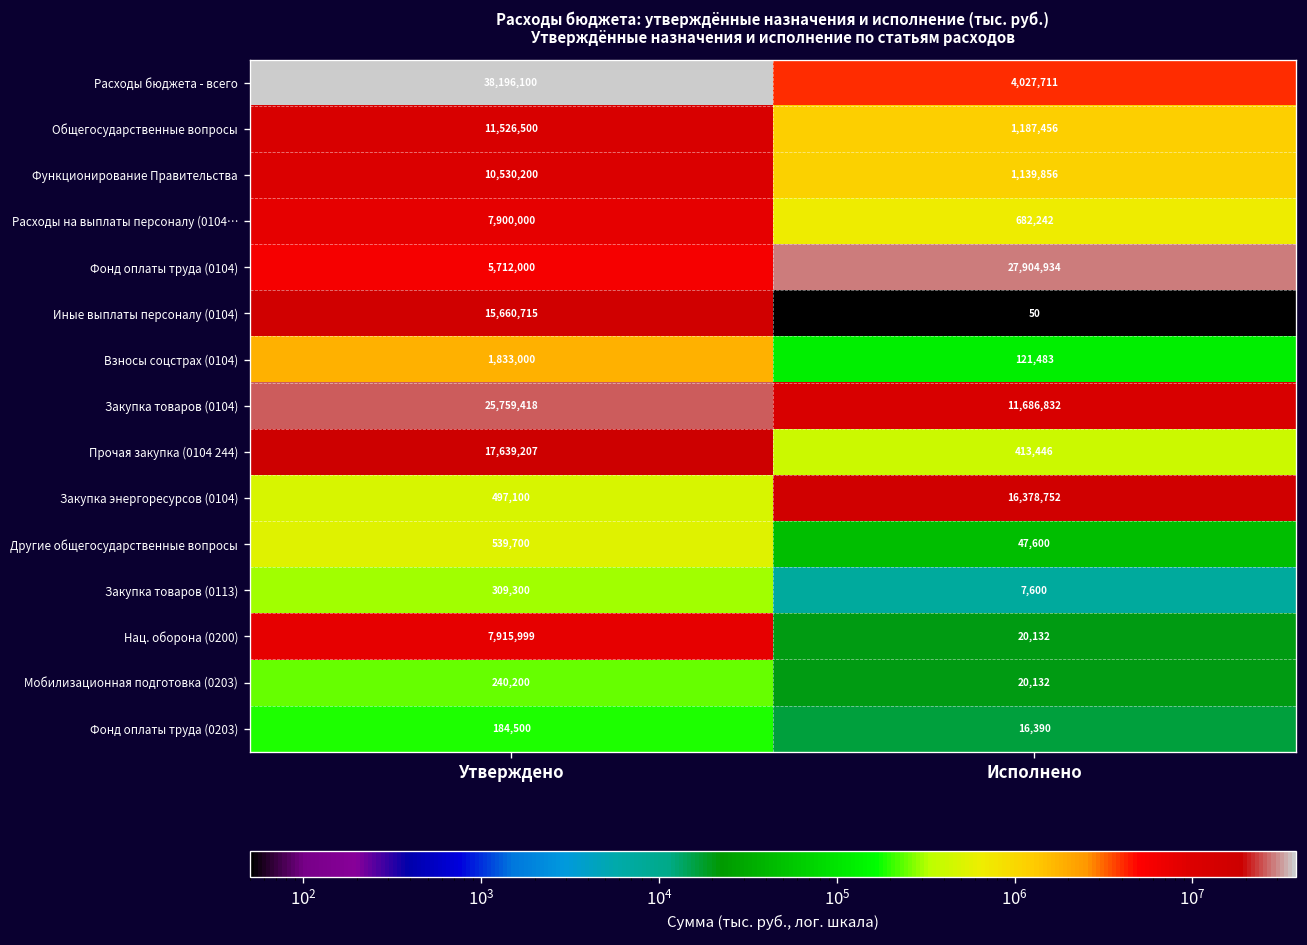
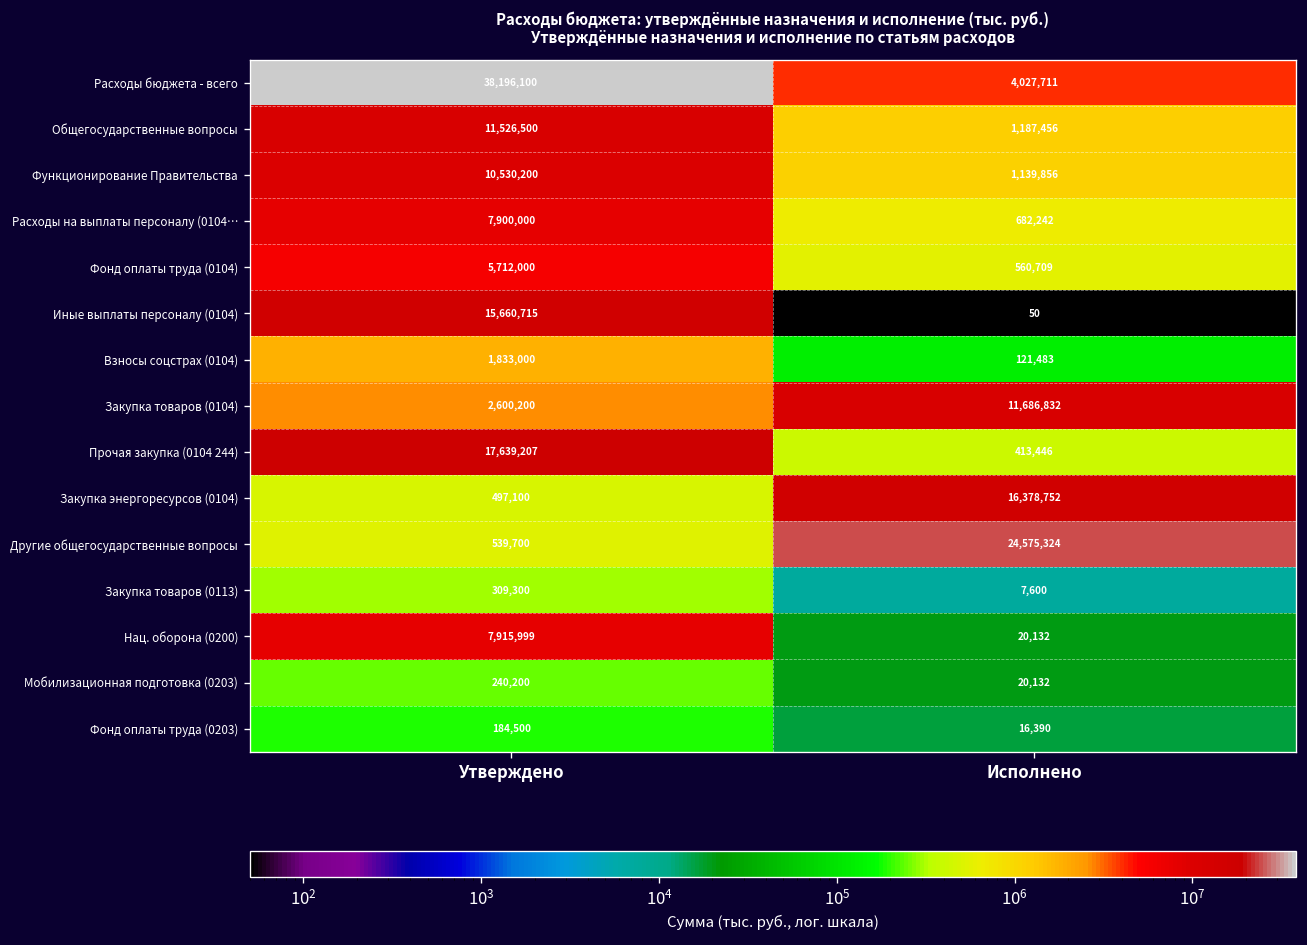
Фонд оплаты труда (0104), Исполнено: 27,904,934 -> 560,709
Закупка товаров (0104), Утверждено: 25,759,418 -> 2,600,200
Другие общегосударственные вопросы, Исполнено: 47,600 -> 24,575,324
